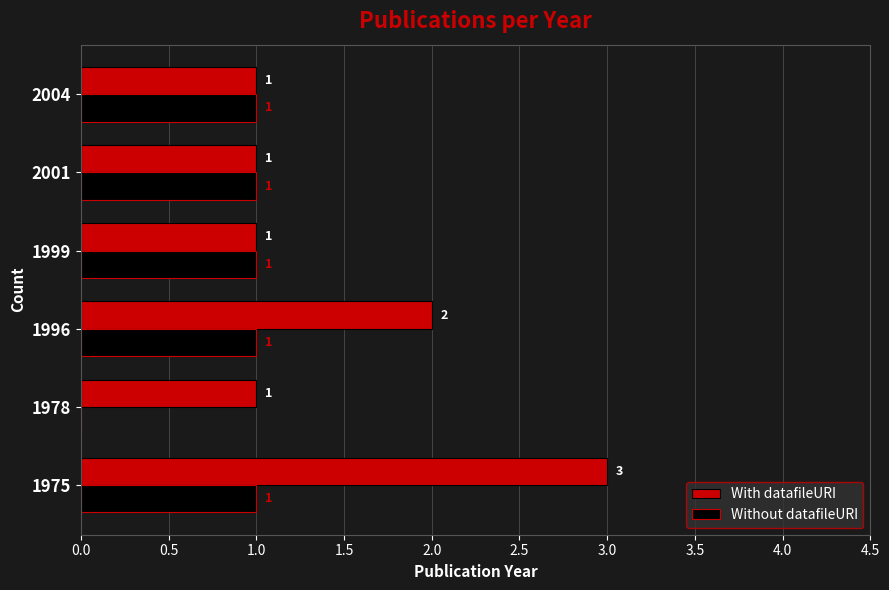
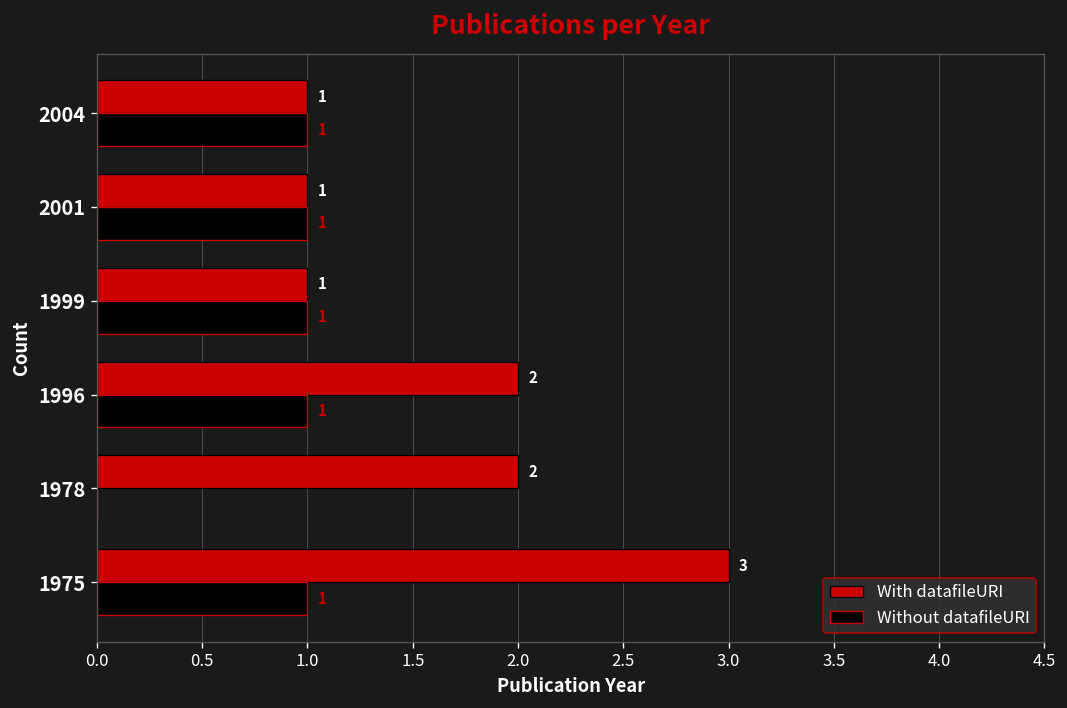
With datafileURI, 1978: 1 -> 2
